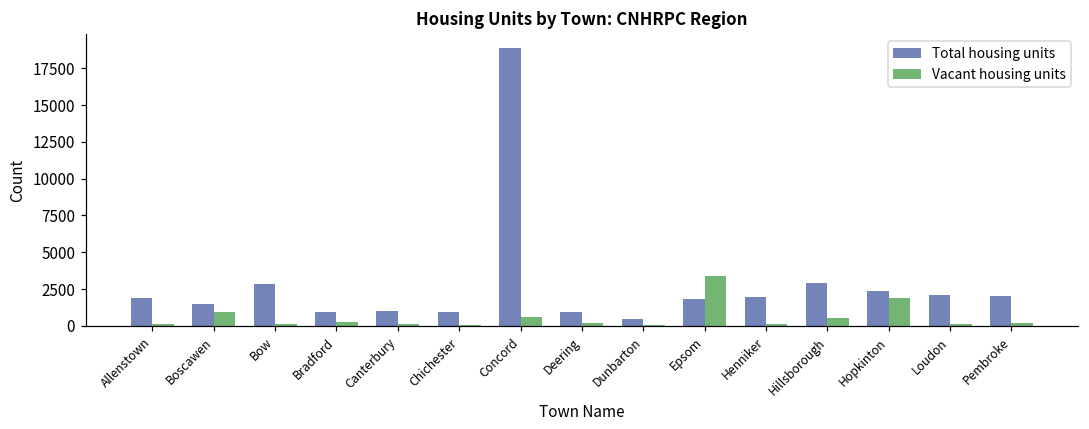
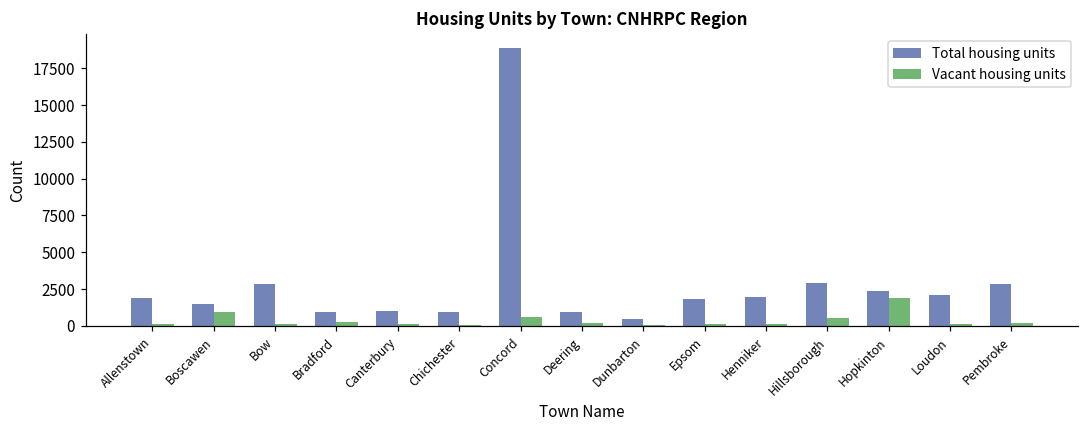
Vacant housing units, Epsom: 3400 -> 100
Total housing units, Pembroke: 2000 -> 2900
